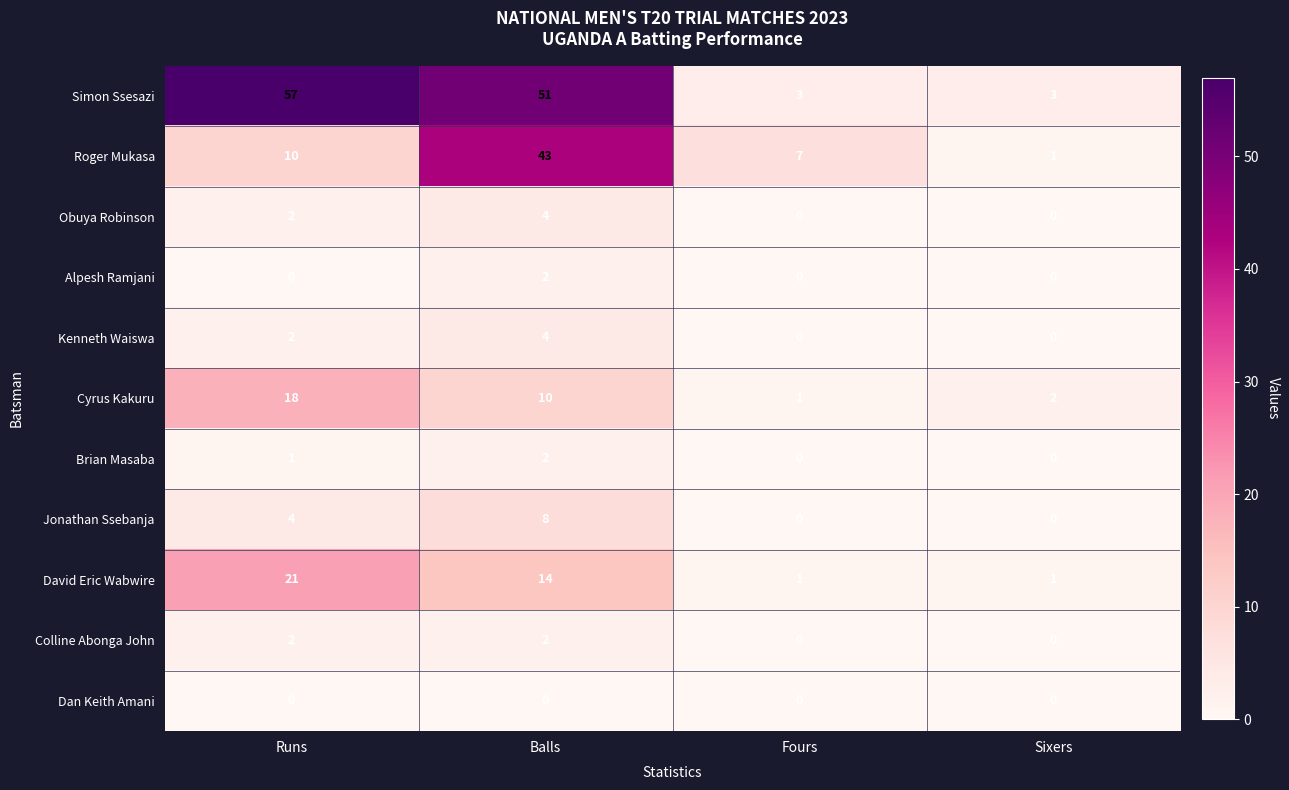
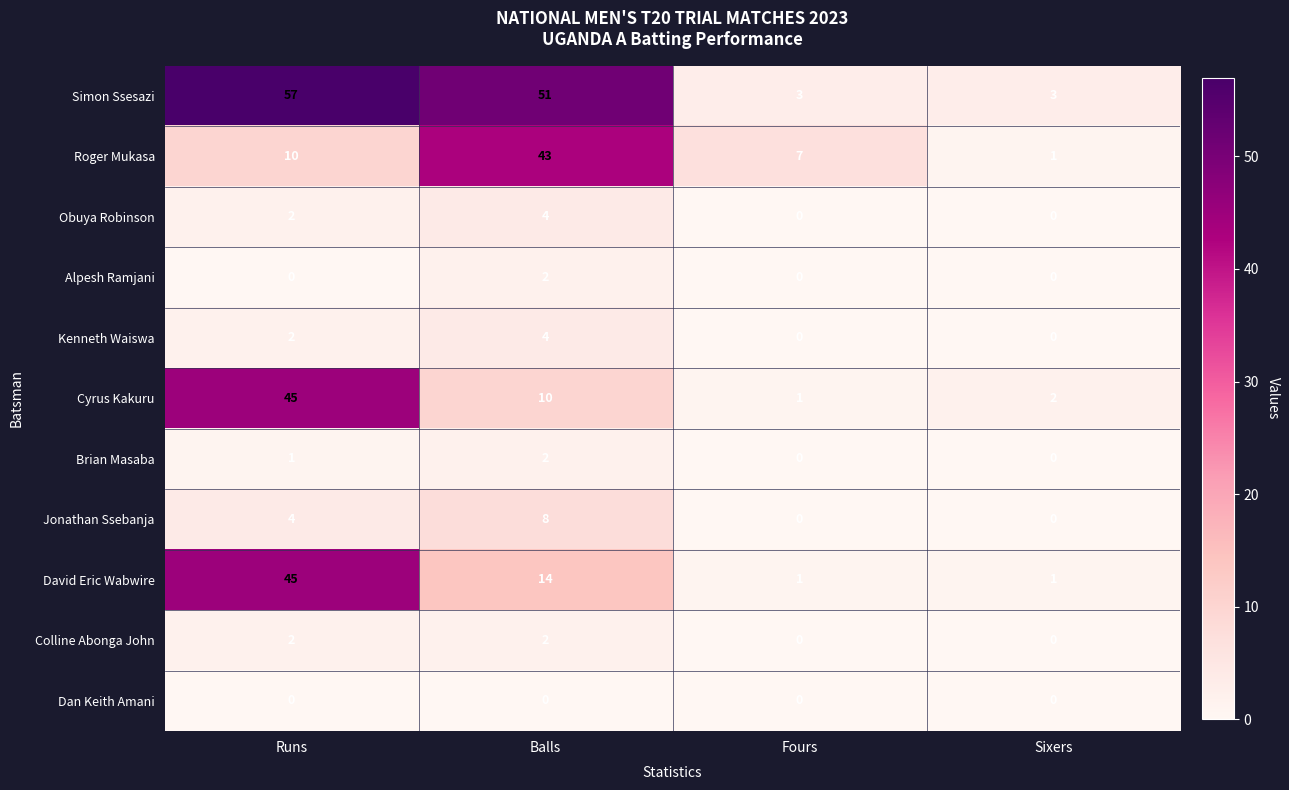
Cyrus Kakuru, Runs: 18 -> 45
David Eric Wabwire, Runs: 21 -> 45
